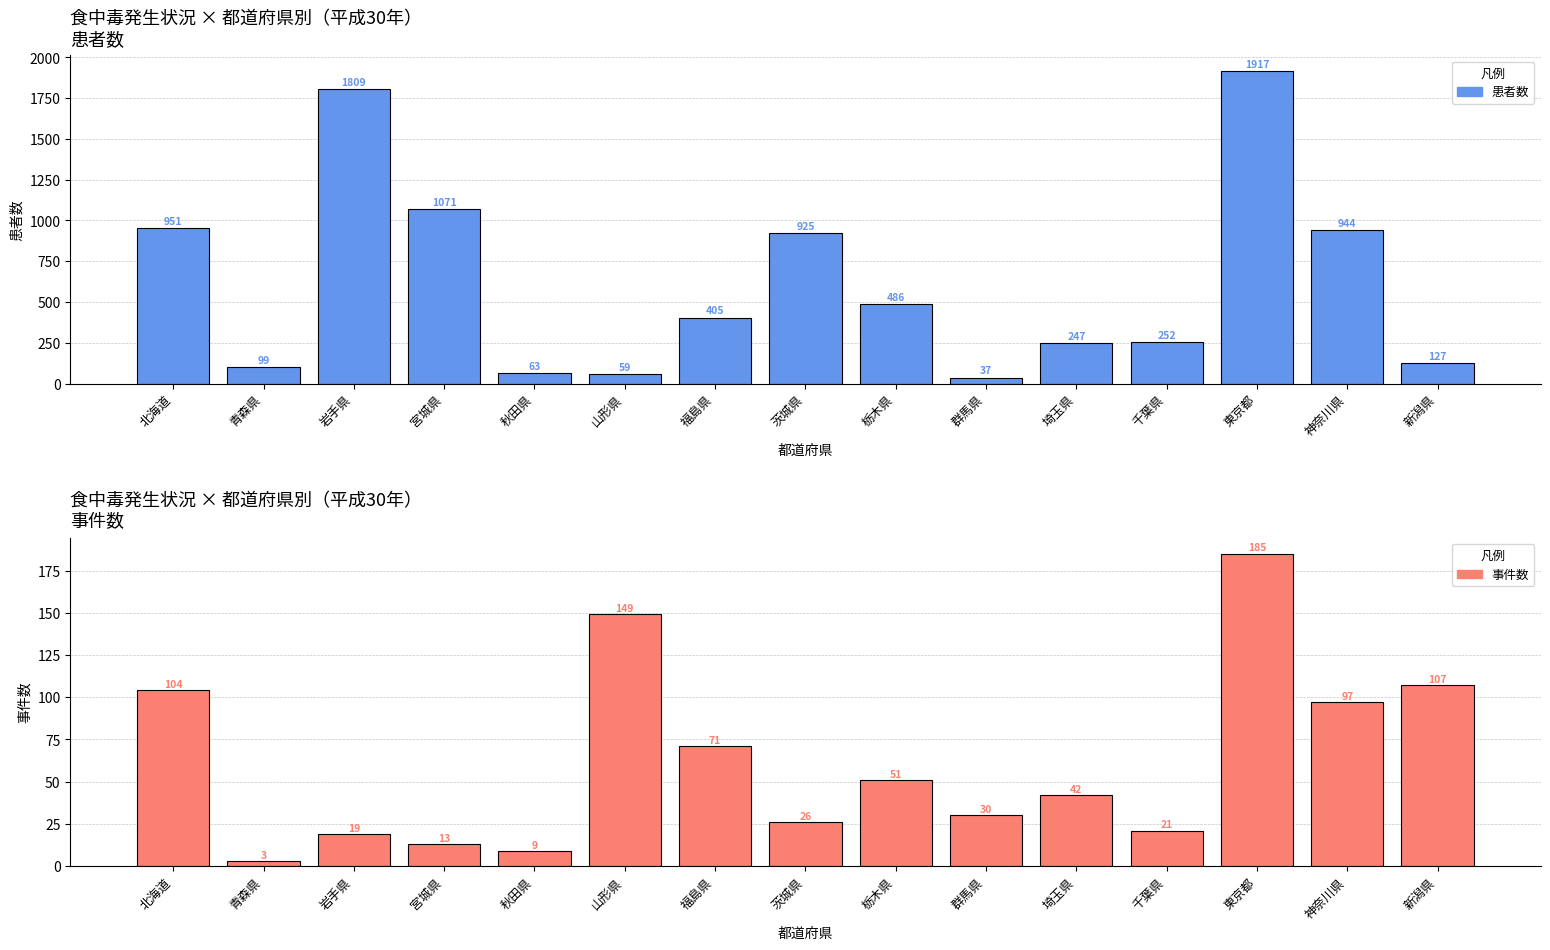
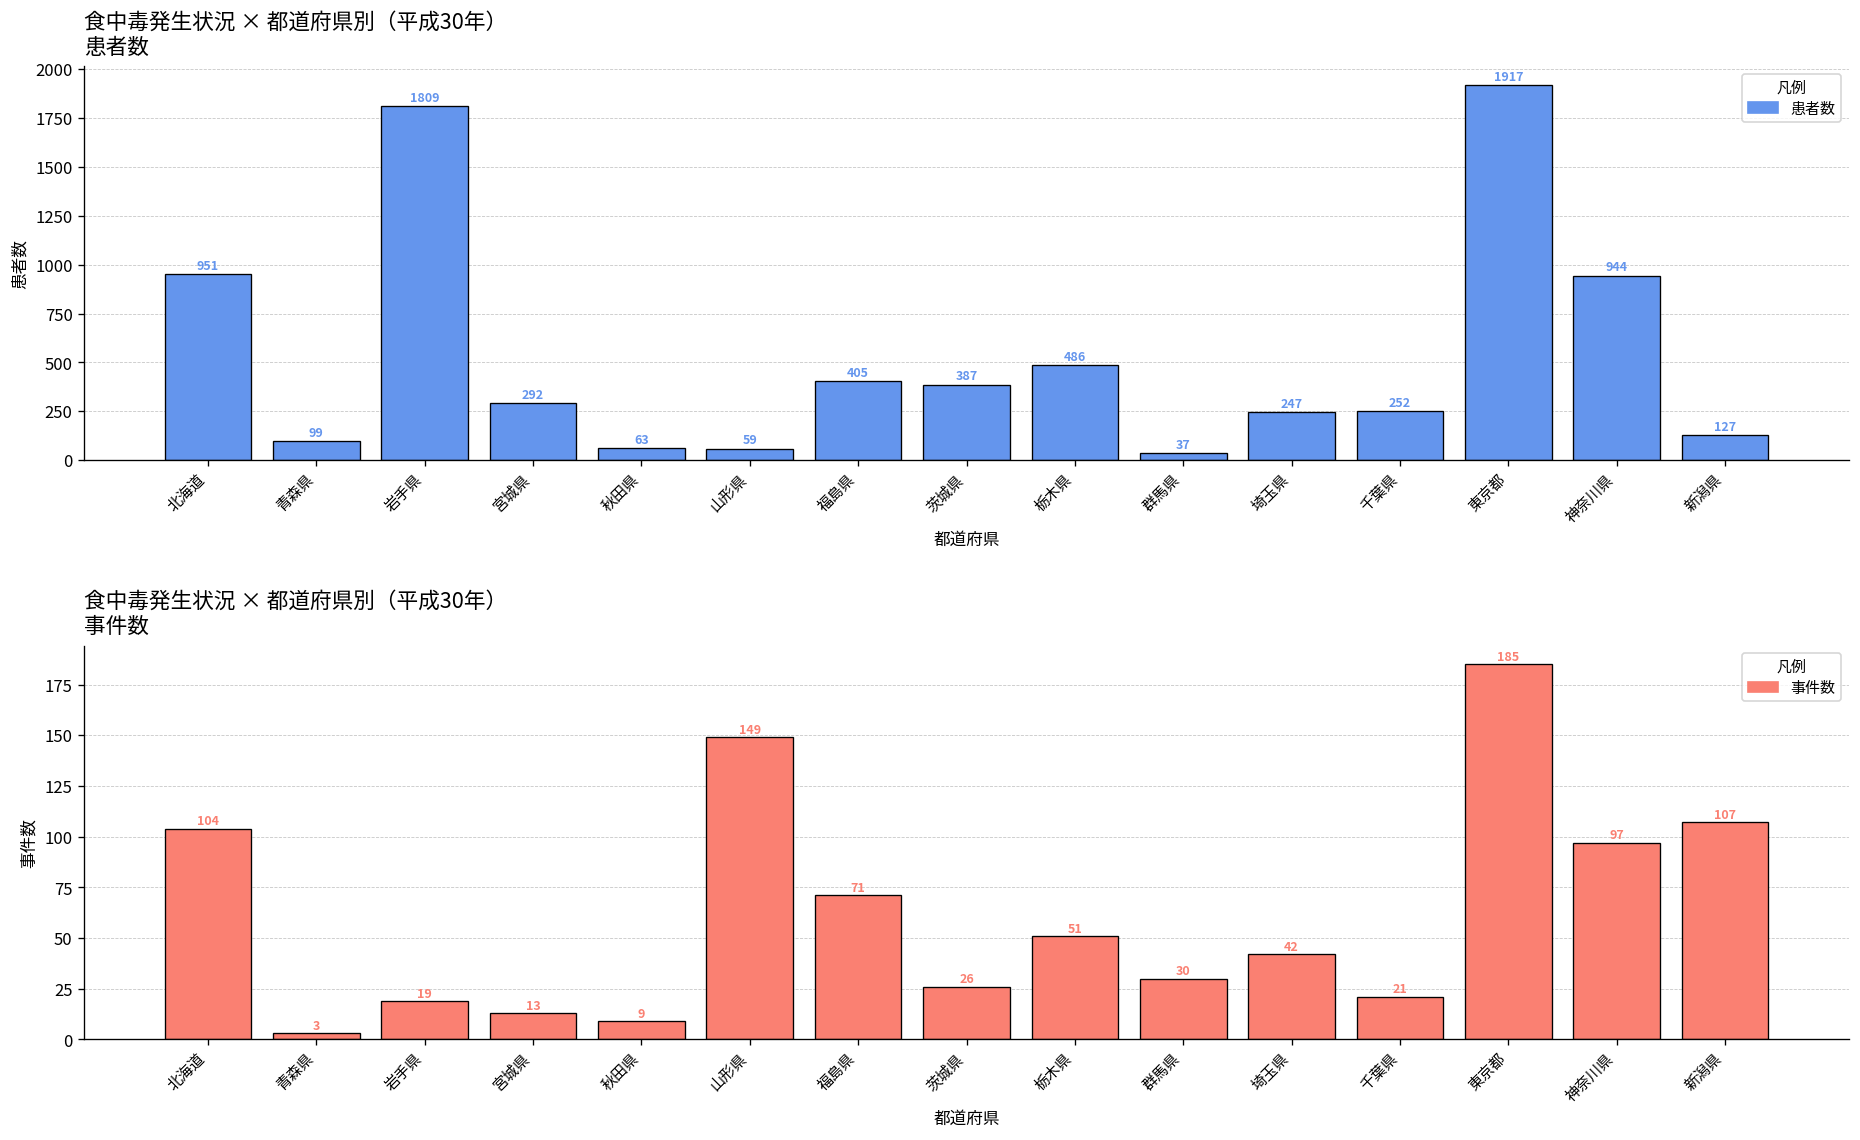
食中毒発生状況 × 都道府県別（平成30年） 患者数, 宮城県: 1071 -> 292
食中毒発生状況 × 都道府県別（平成30年） 患者数, 茨城県: 925 -> 387
